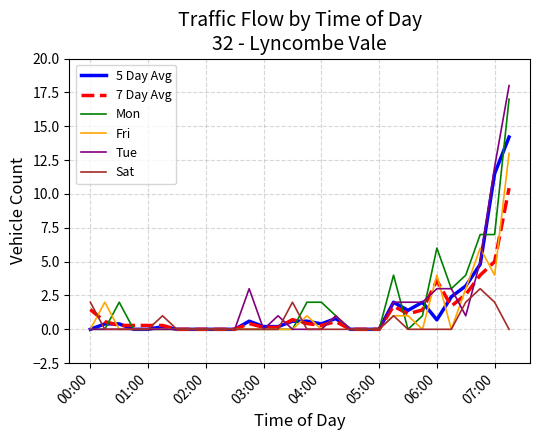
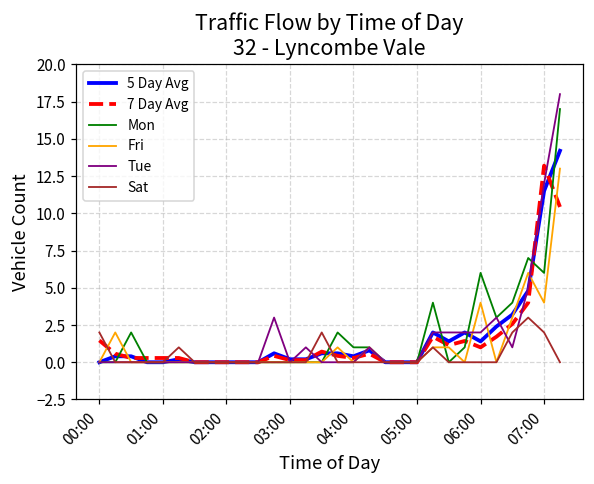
Mon, 04:00: 2 -> 1
5 Day Avg, 06:00: 0.7 -> 1.4
7 Day Avg, 06:00: 3.6 -> 1.0
Tue, 06:00: 3 -> 2
7 Day Avg, 07:00: 5.0 -> 13.2
Mon, 07:00: 7 -> 6
